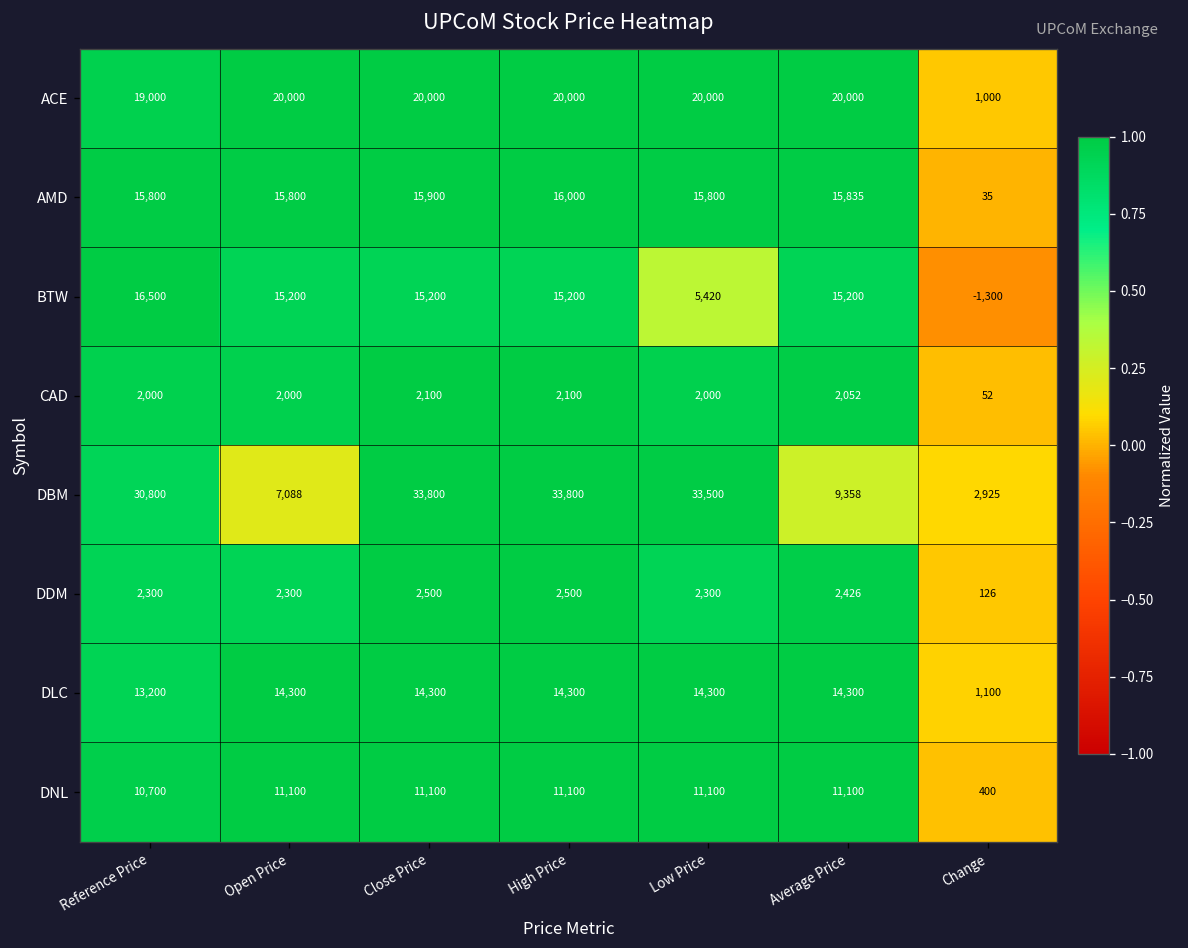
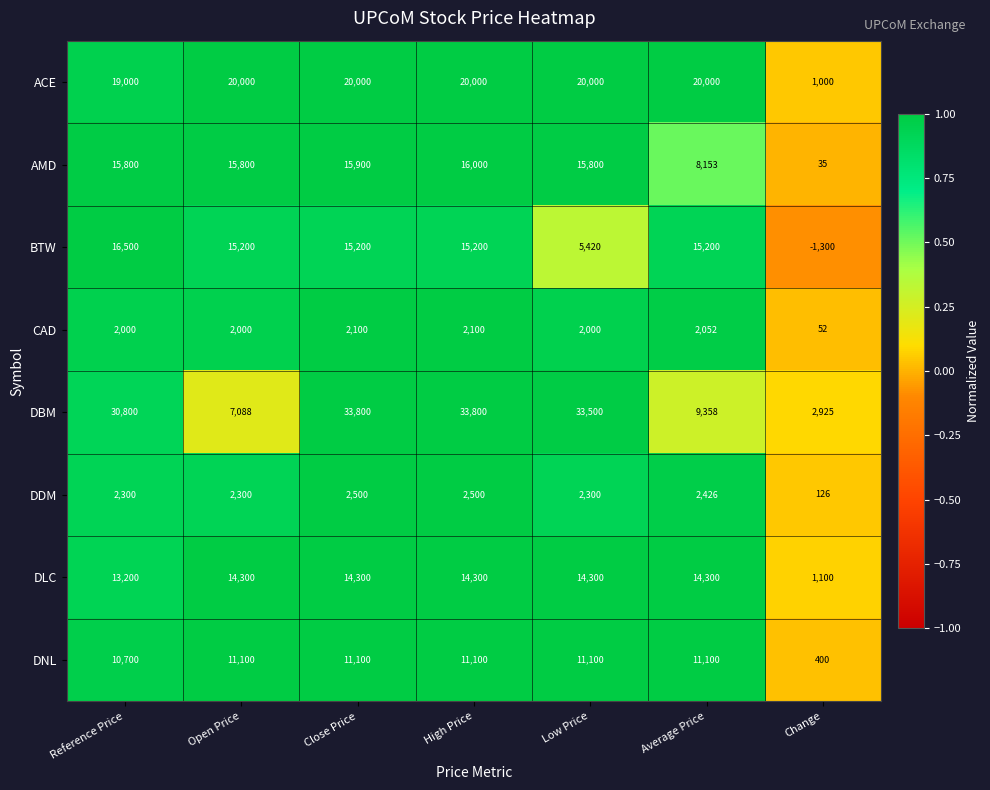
AMD, Average Price: 15,835 -> 8,153
